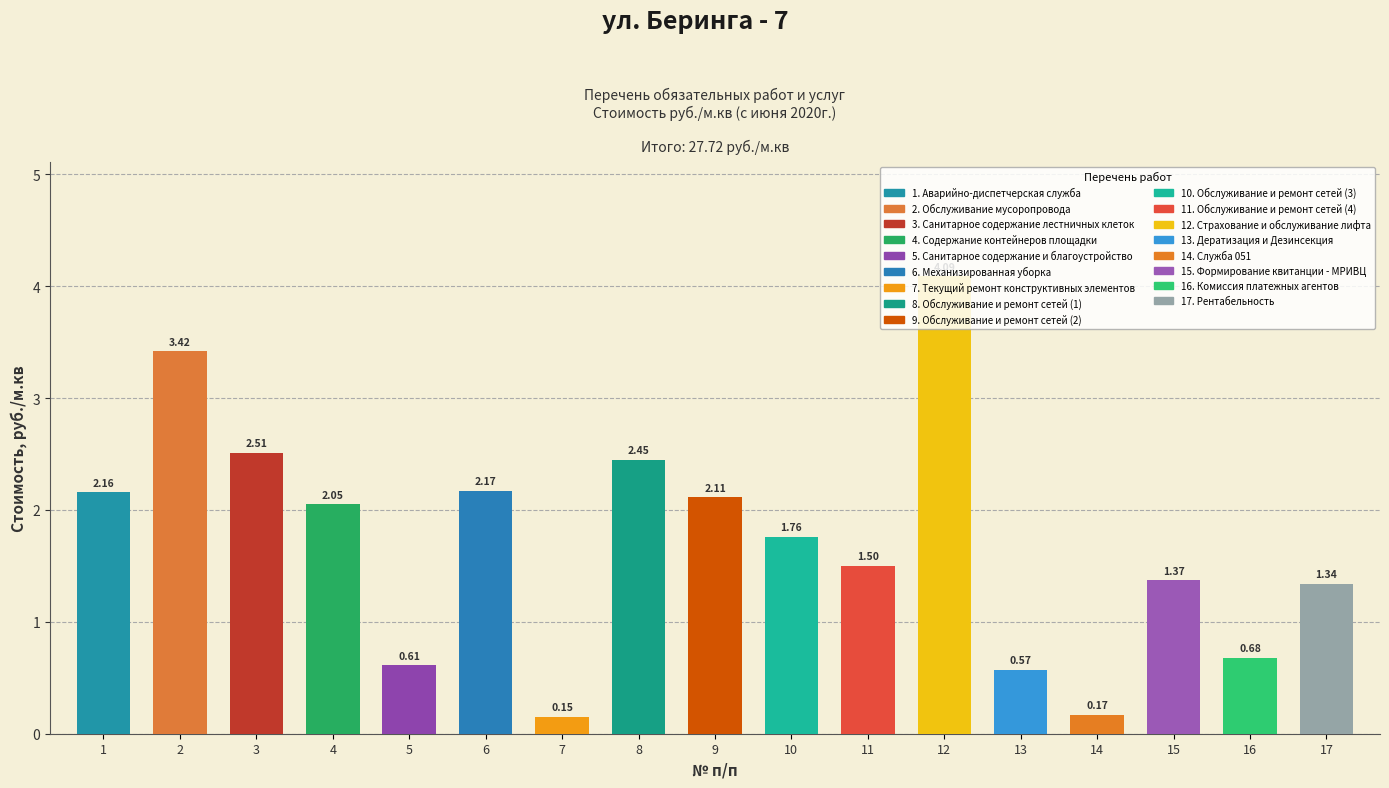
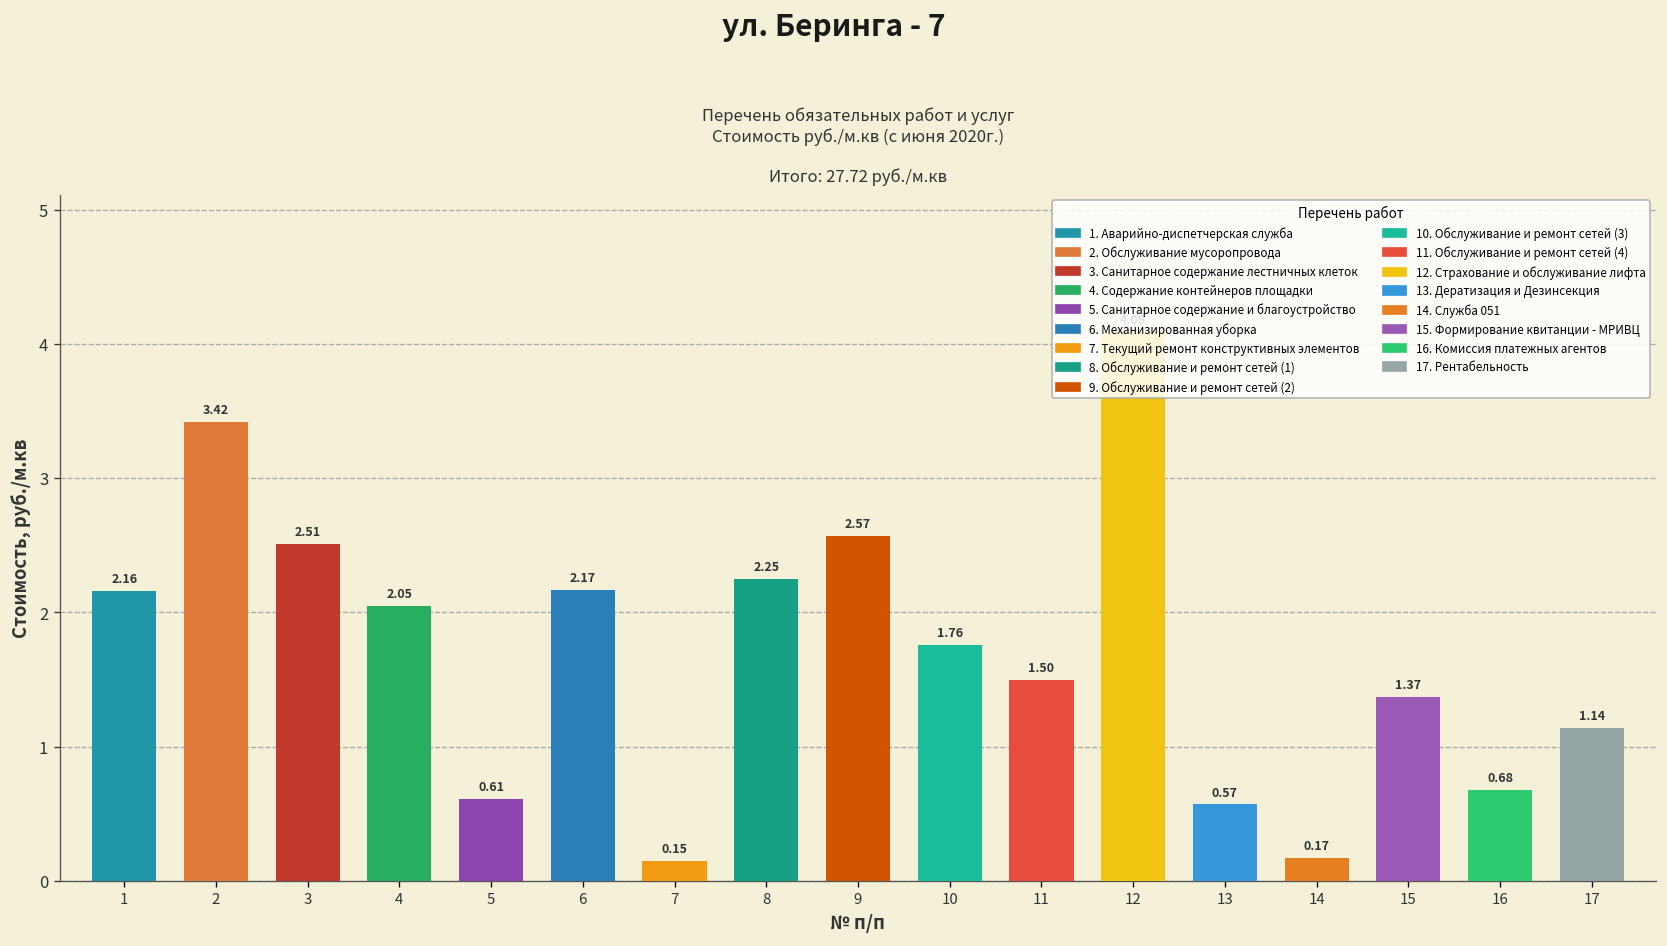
8: 2.45 -> 2.25
9: 2.11 -> 2.57
17: 1.34 -> 1.14
